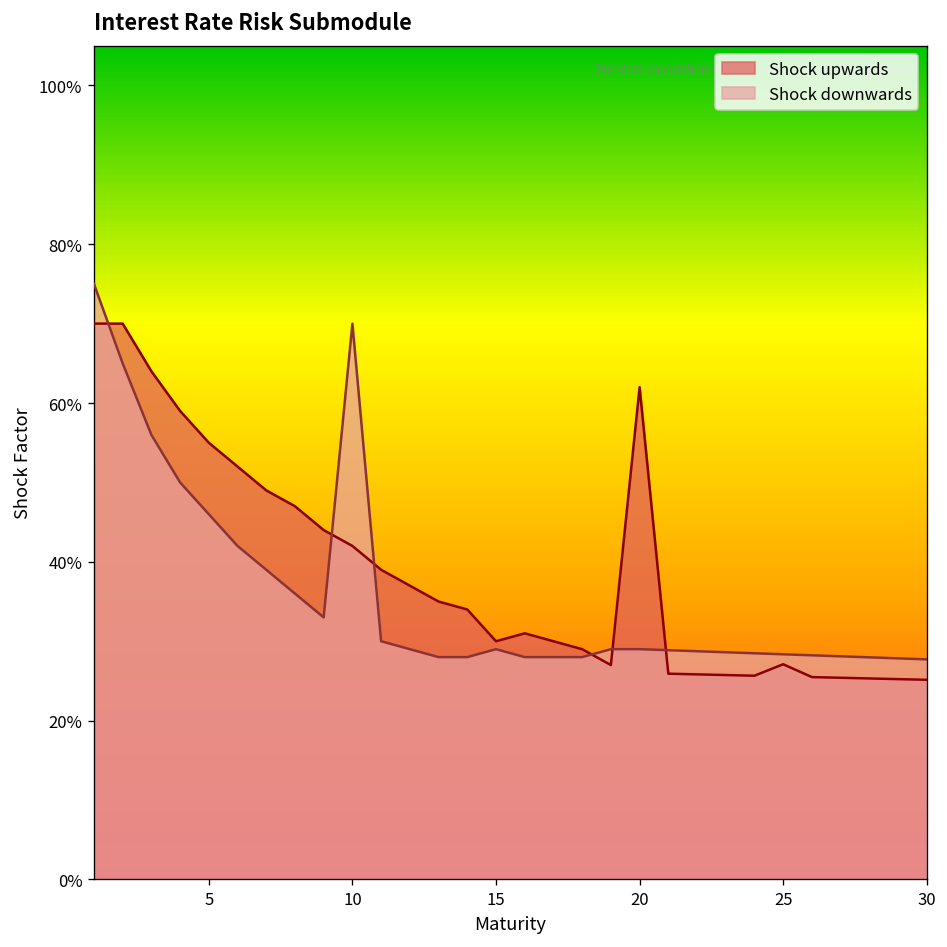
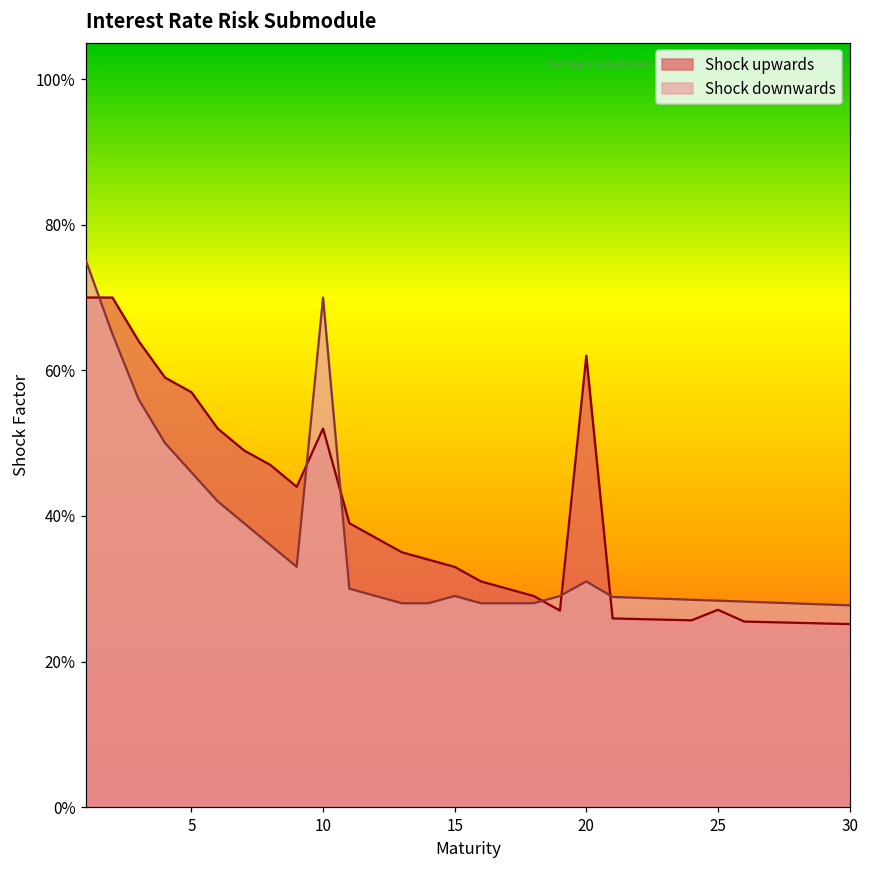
Shock upwards, 5: 55% -> 57%
Shock upwards, 10: 42% -> 52%
Shock upwards, 15: 30% -> 33%
Shock downwards, 20: 29% -> 31%
